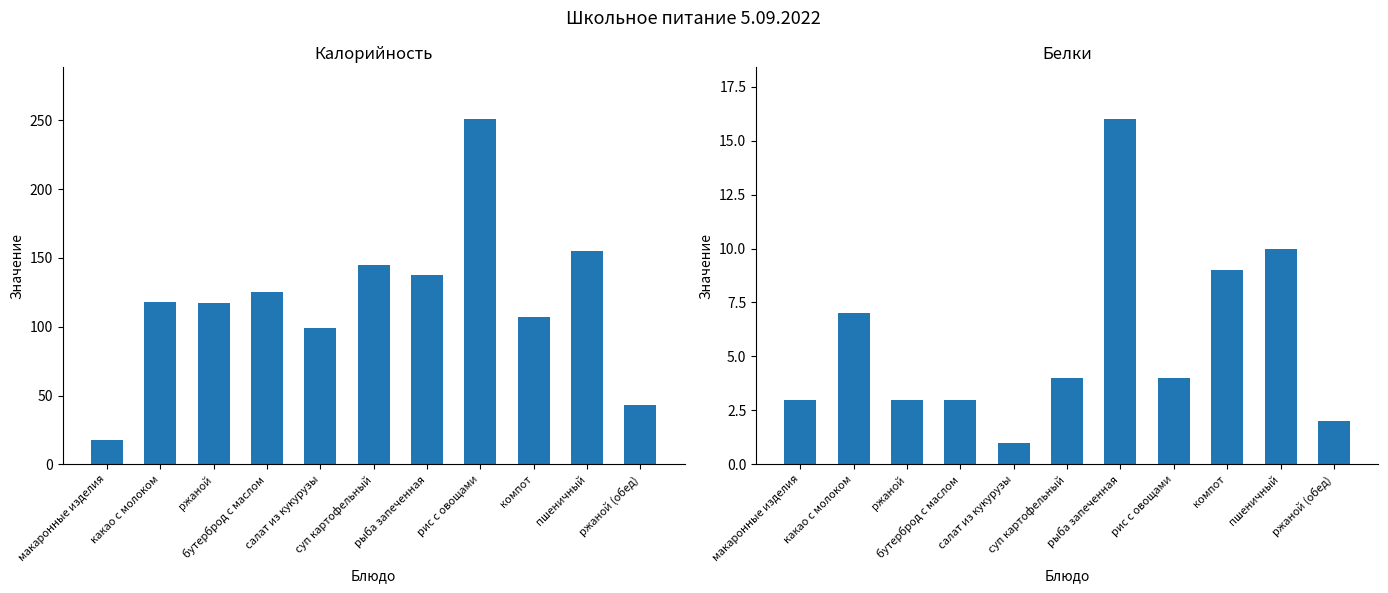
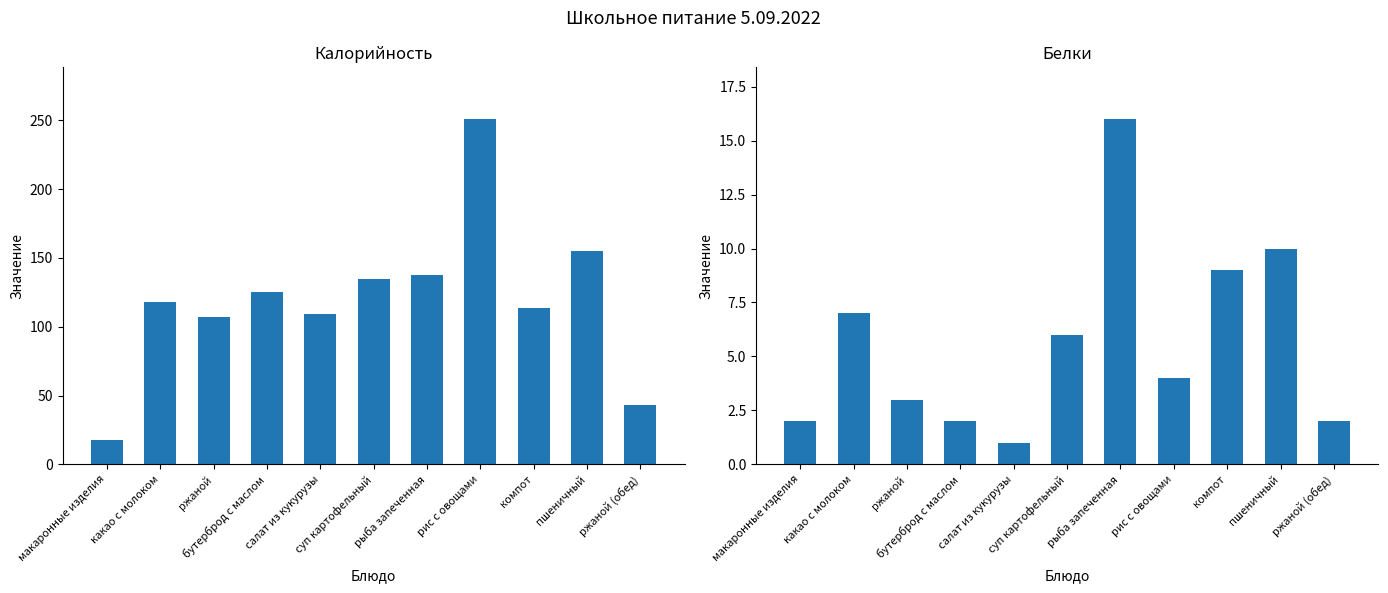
Калорийность, ржаной: 117 -> 107
Калорийность, салат из кукурузы: 99 -> 109
Калорийность, суп картофельный: 145 -> 135
Калорийность, компот: 107 -> 114
Белки, макаронные изделия: 3 -> 2
Белки, бутерброд с маслом: 3 -> 2
Белки, суп картофельный: 4 -> 6
